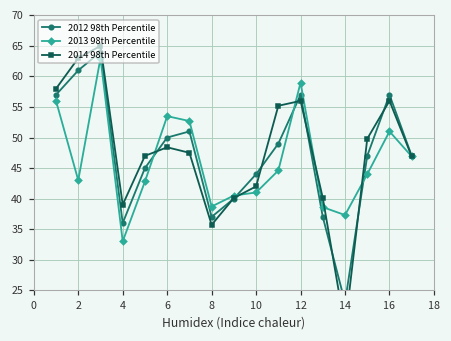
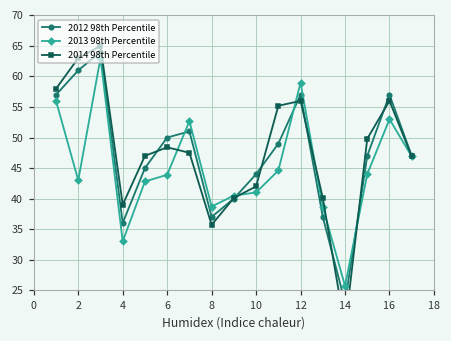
2013 98th Percentile, 6: 54 -> 44
2013 98th Percentile, 14: 37 -> 26
2013 98th Percentile, 16: 51 -> 53
